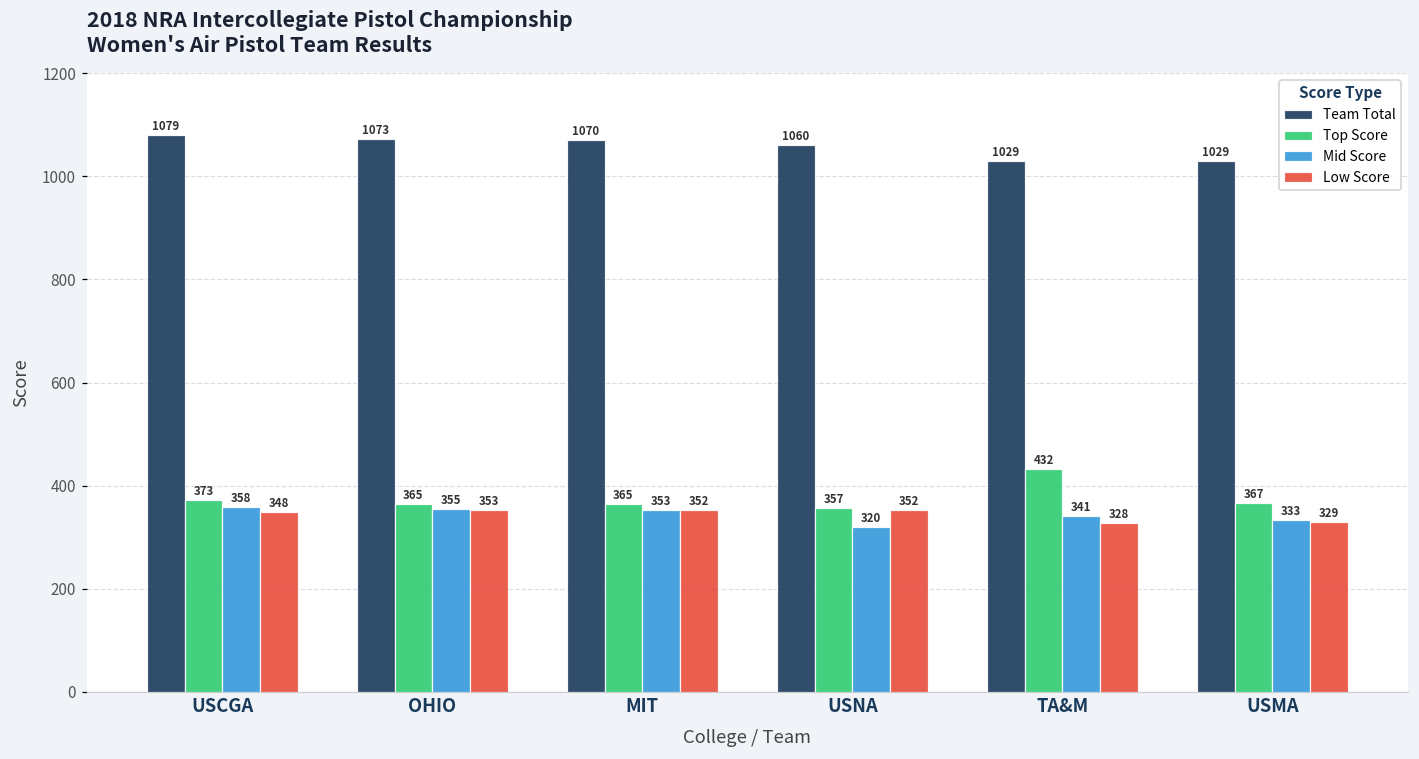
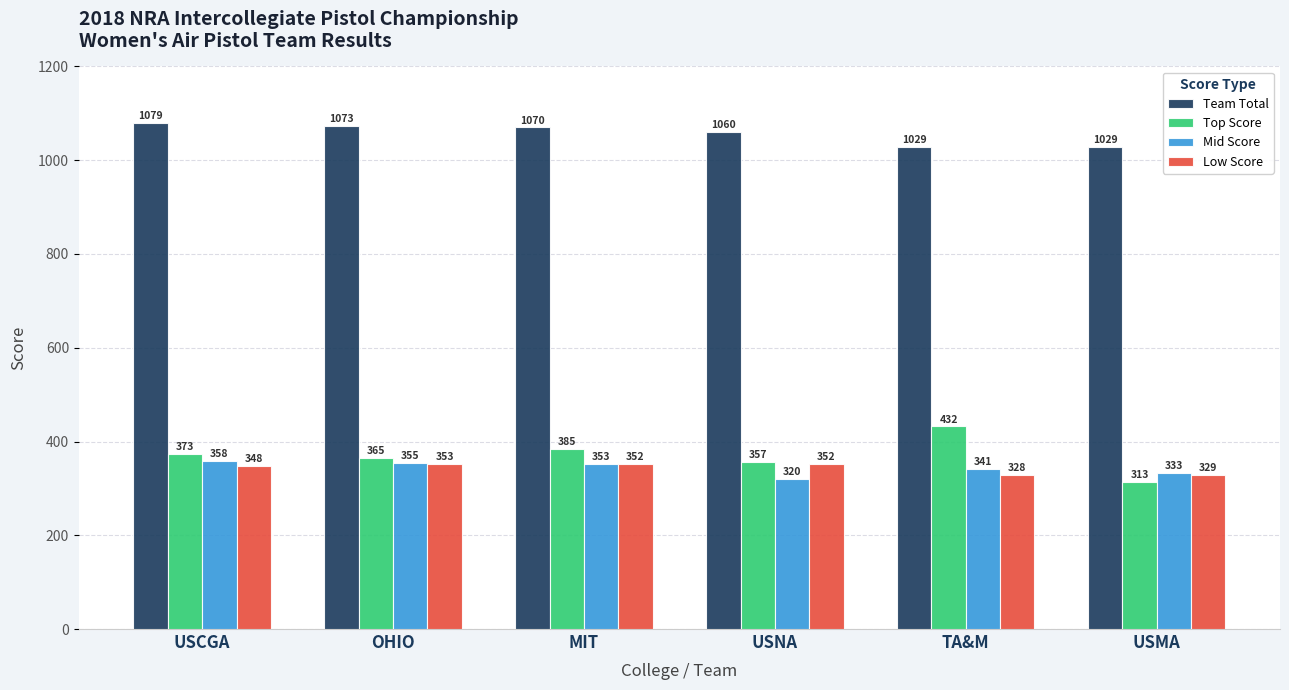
Top Score, MIT: 365 -> 385
Top Score, USMA: 367 -> 313
